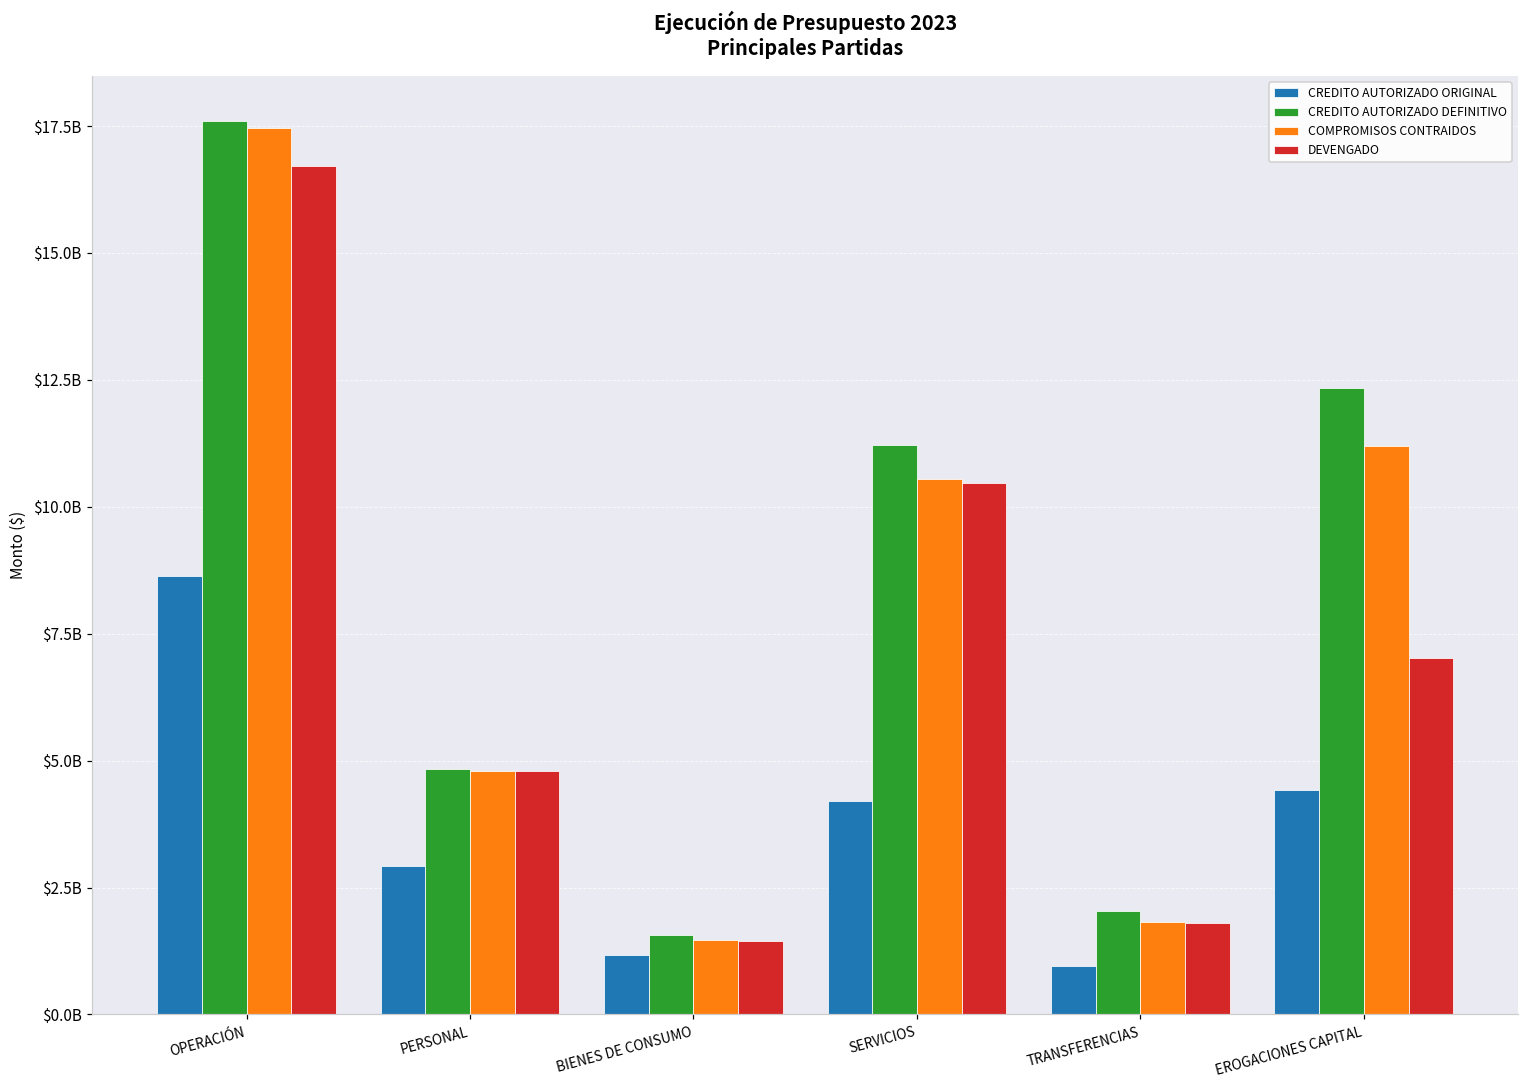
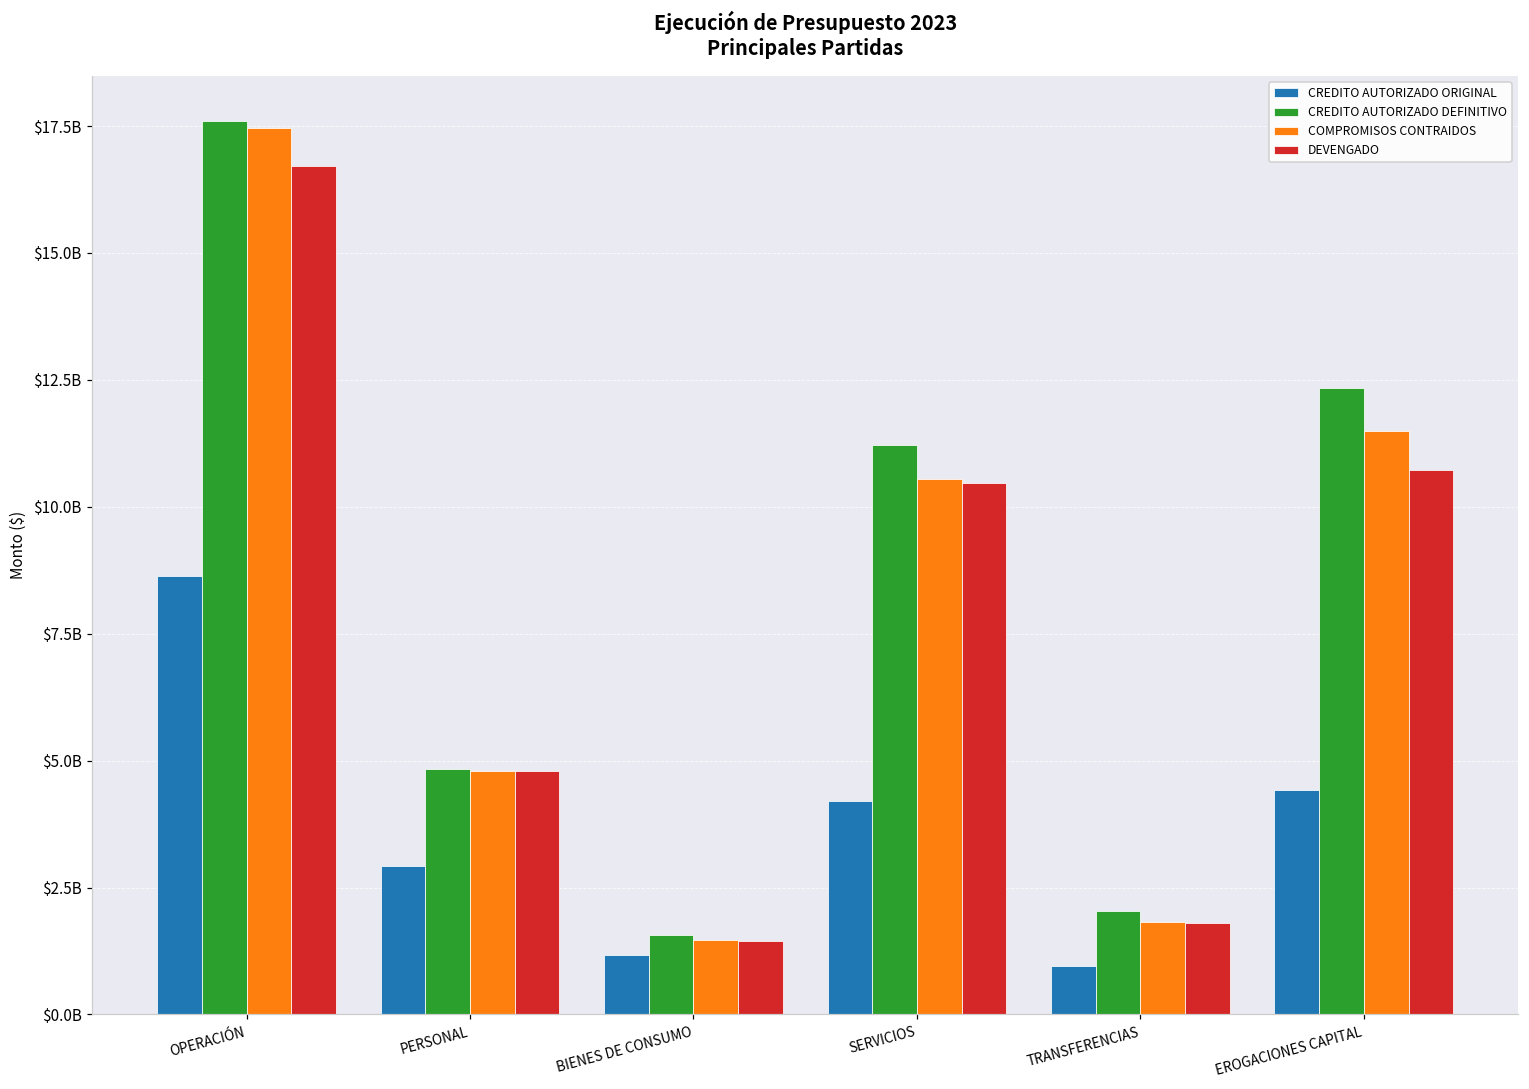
COMPROMISOS CONTRAIDOS, EROGACIONES CAPITAL: $11200000000 -> $11500000000
DEVENGADO, EROGACIONES CAPITAL: $7000000000 -> $10700000000
